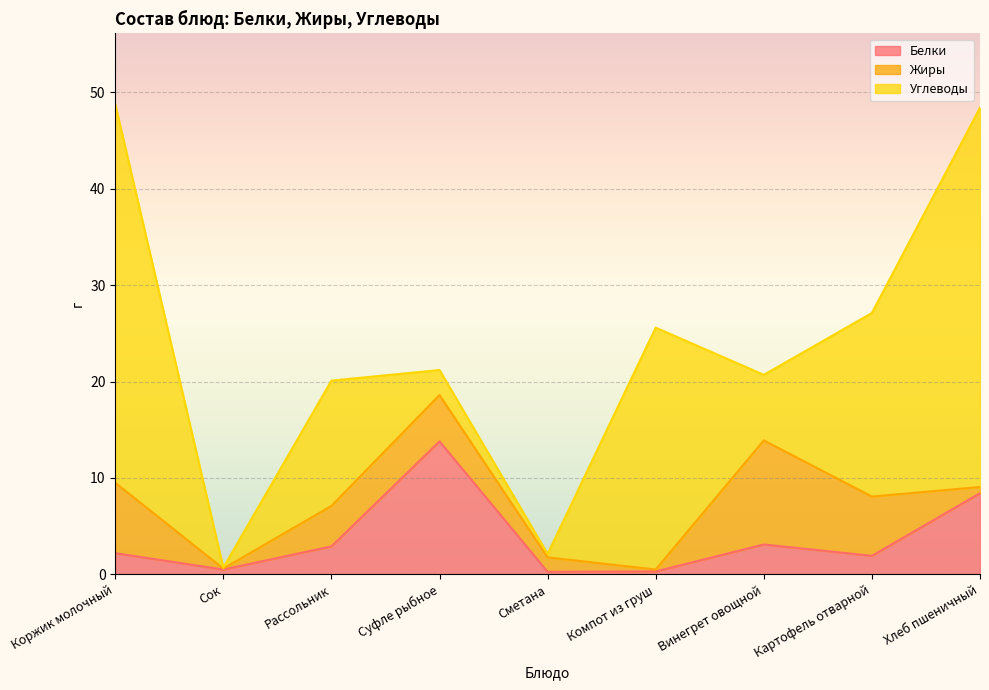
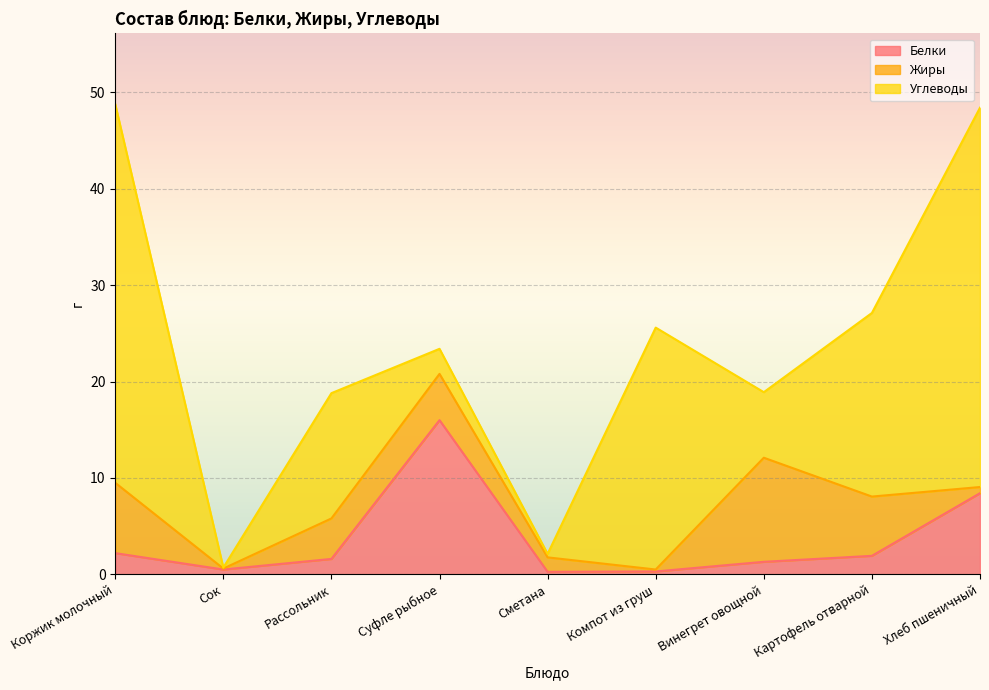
Белки, Рассольник: 3 -> 2
Белки, Суфле рыбное: 14 -> 16
Белки, Винегрет овощной: 3 -> 1
